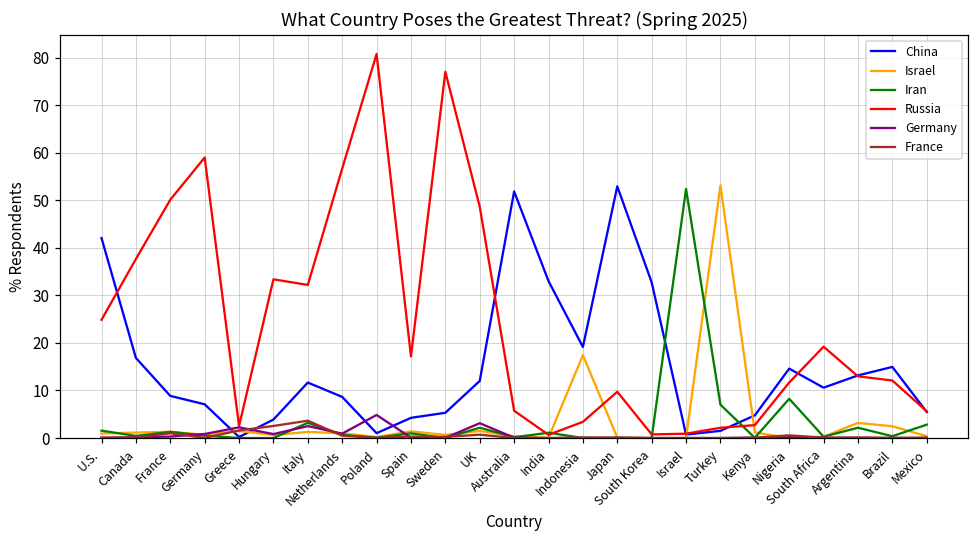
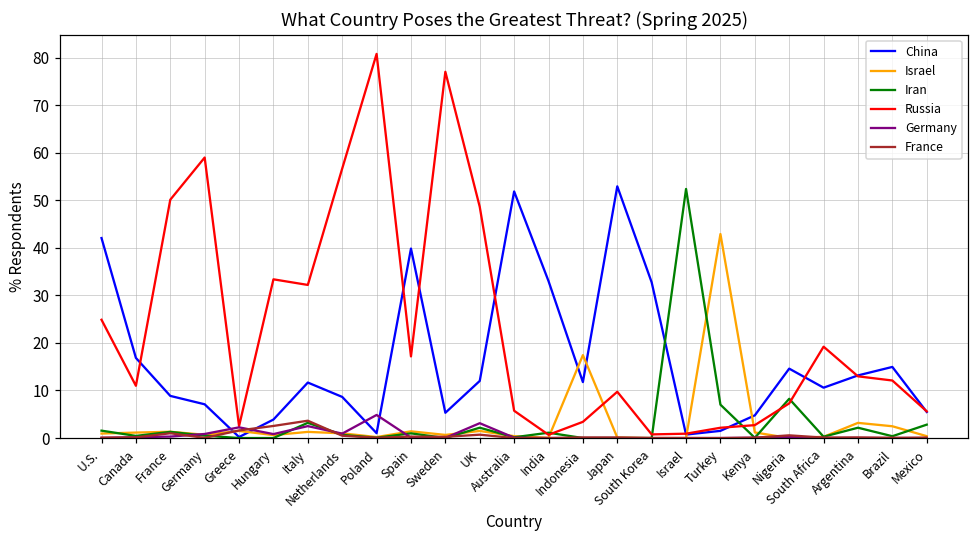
Russia, Canada: 38 -> 11
China, Spain: 4 -> 40
China, Indonesia: 19 -> 12
Israel, Turkey: 53 -> 43
Russia, Nigeria: 12 -> 7
